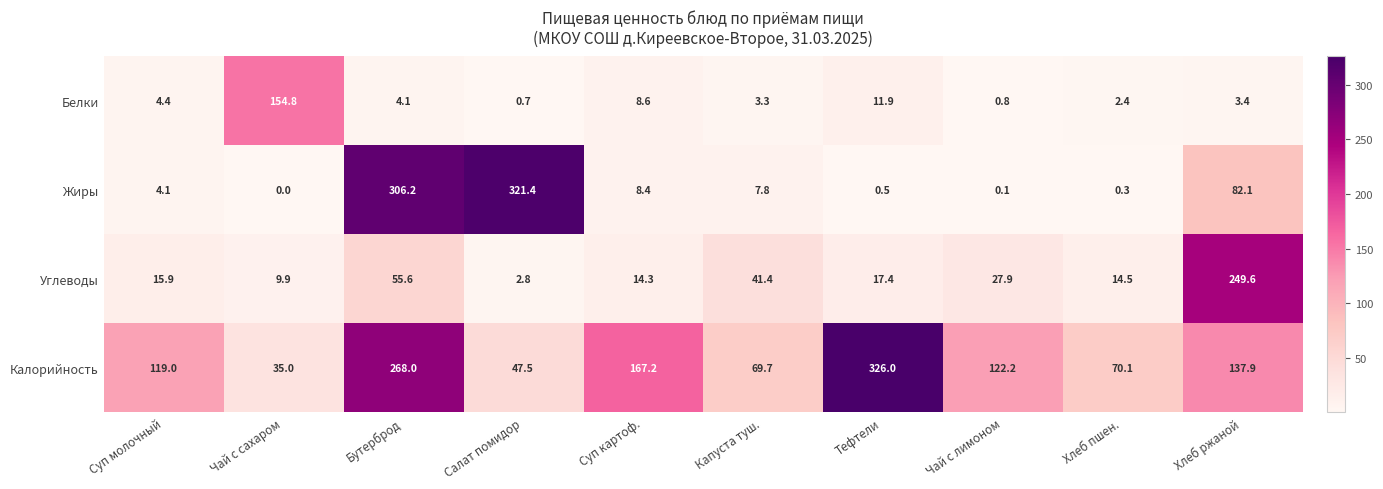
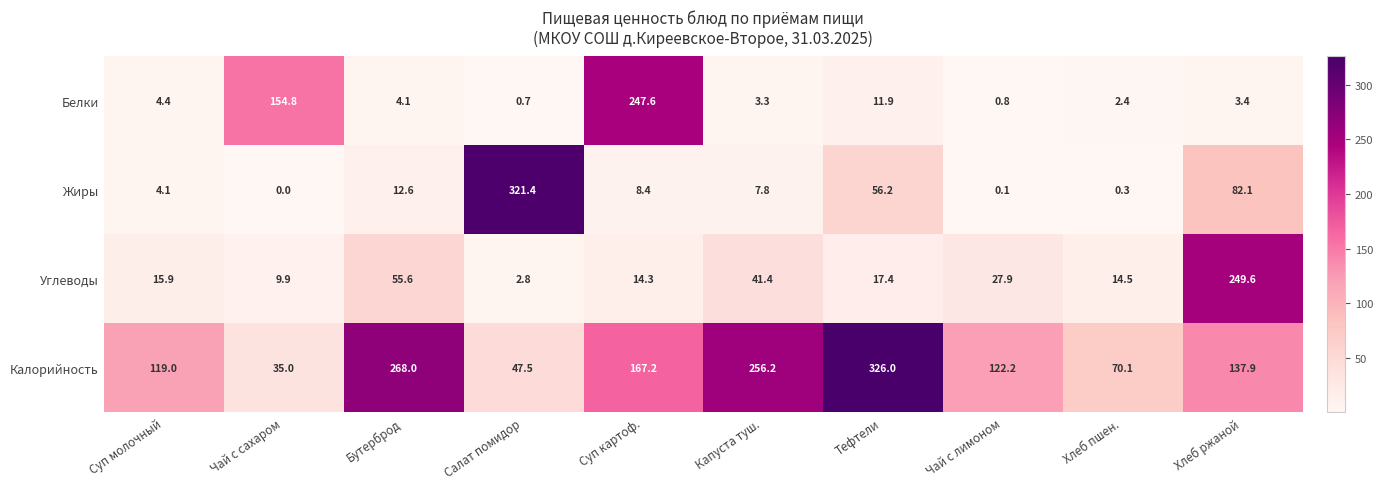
Белки, Суп картоф.: 8.6 -> 247.6
Жиры, Бутерброд: 306.2 -> 12.6
Жиры, Тефтели: 0.5 -> 56.2
Калорийность, Капуста туш.: 69.7 -> 256.2
